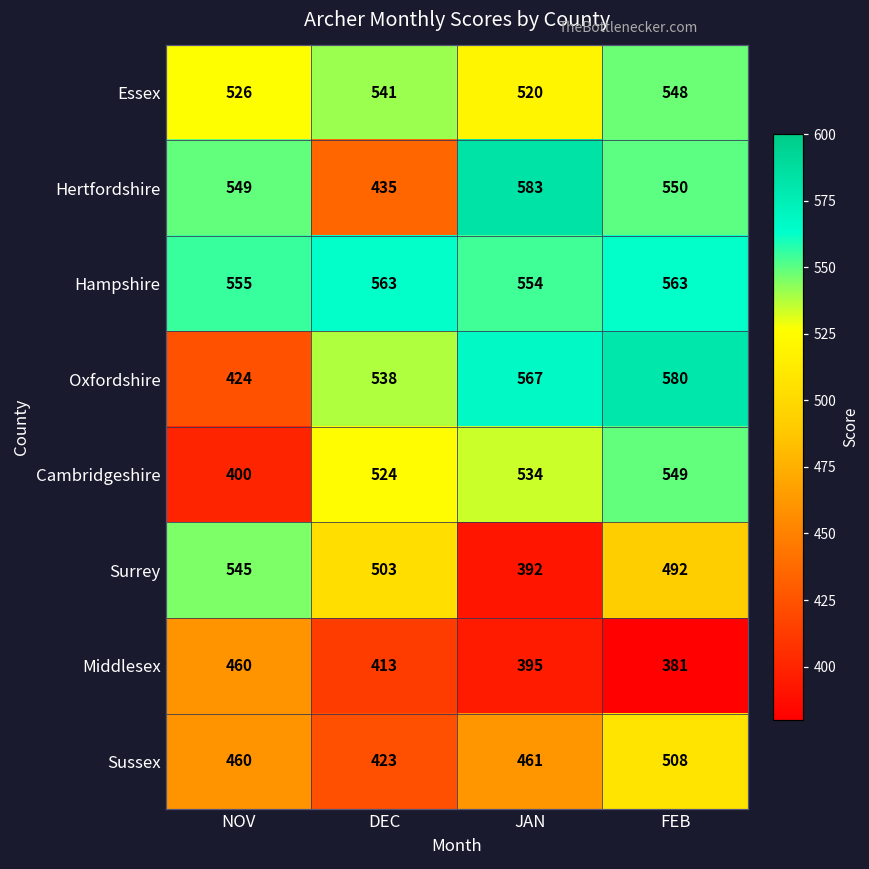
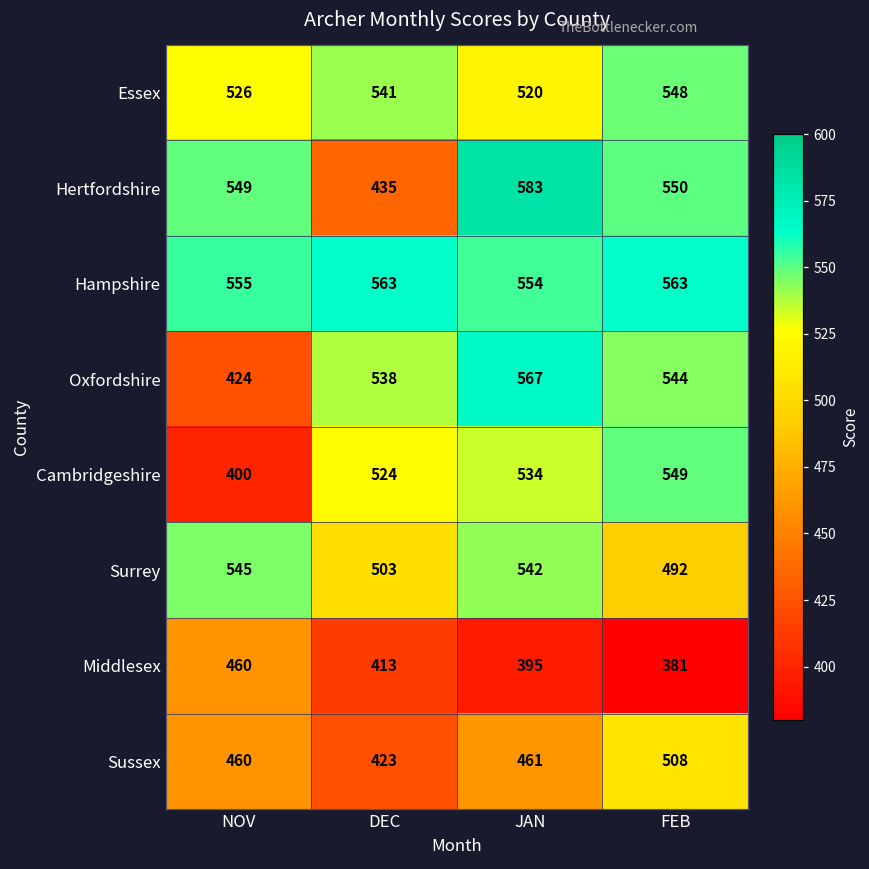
Oxfordshire, FEB: 580 -> 544
Surrey, JAN: 392 -> 542
